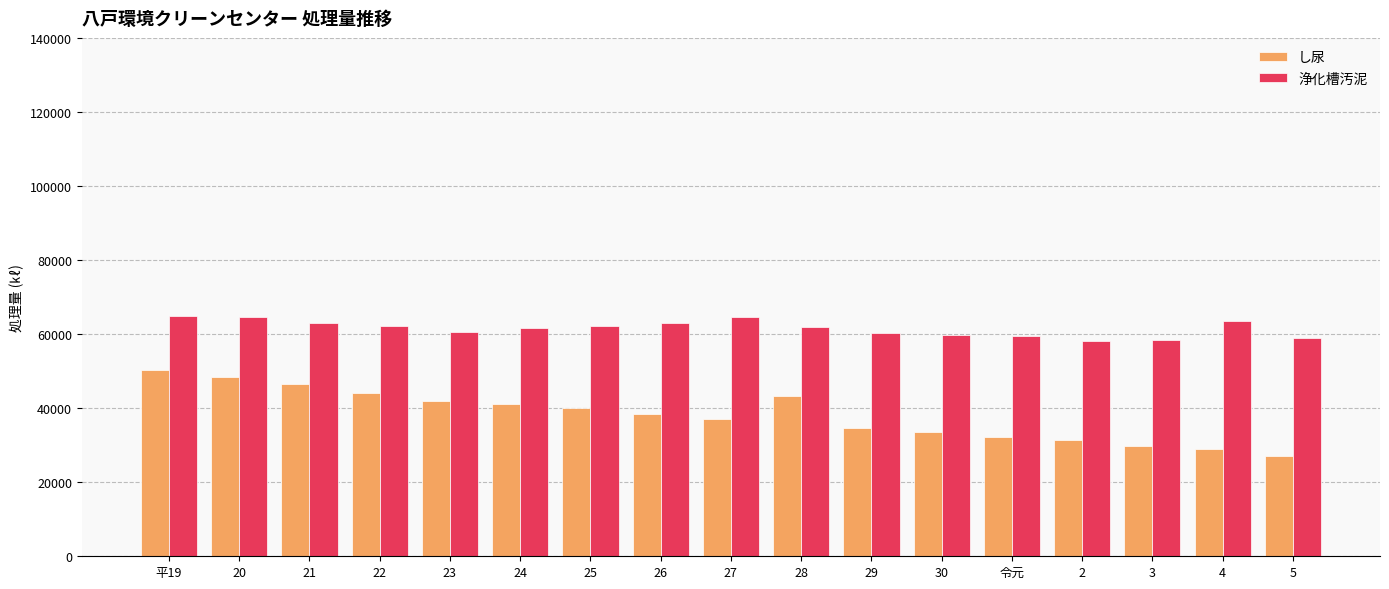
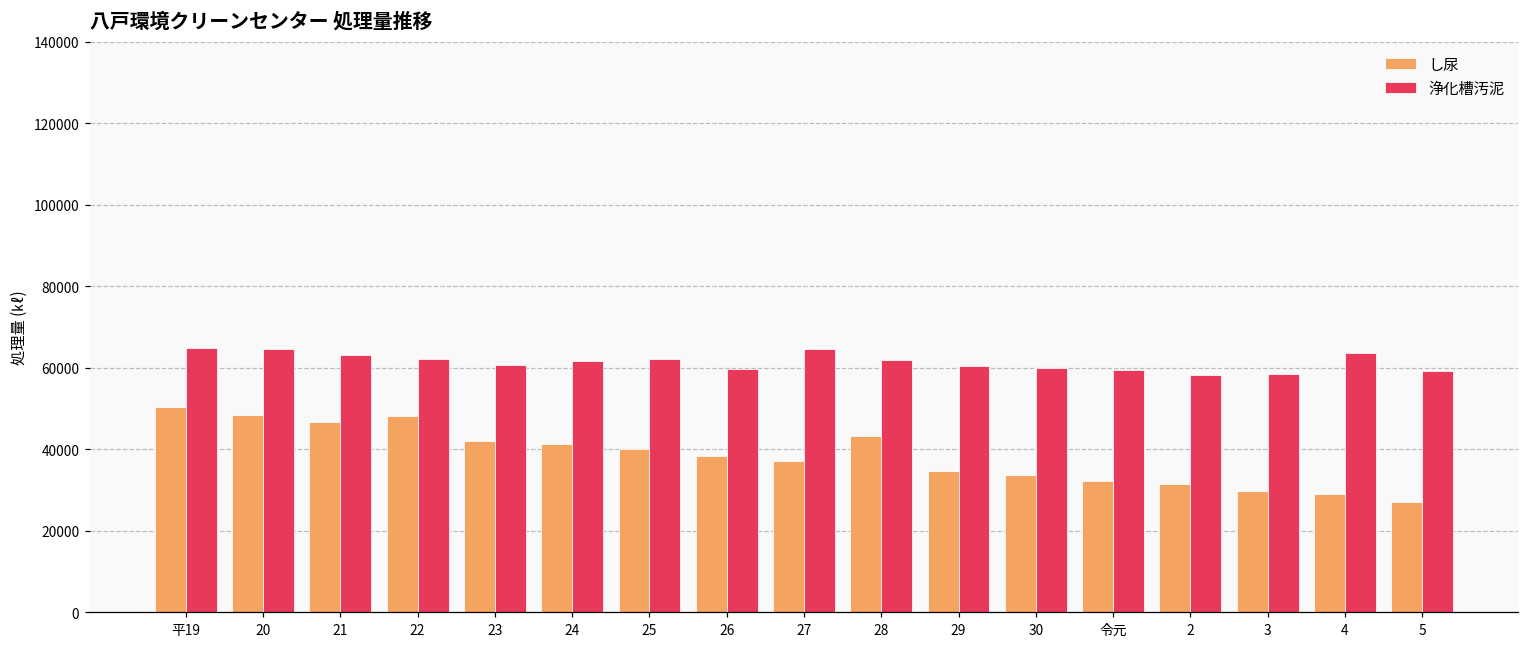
し尿, 22: 44000 -> 48000
浄化槽汚泥, 26: 63000 -> 60000
